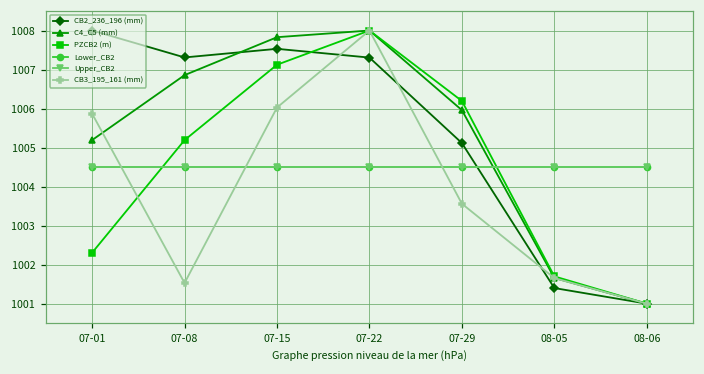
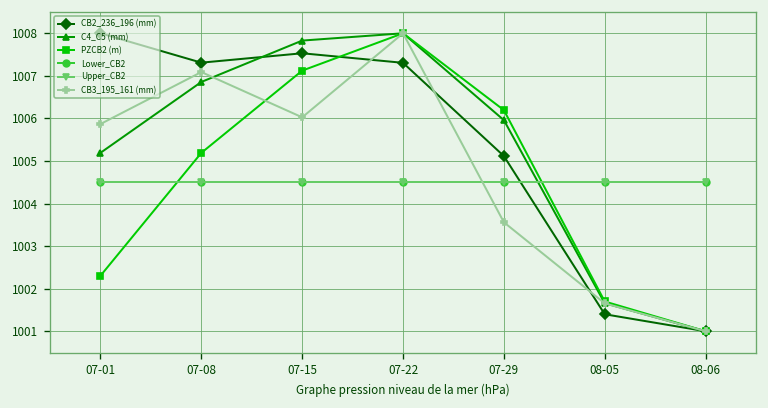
CB3_195_161 (mm), 07-08: 1001.5 -> 1007.1
